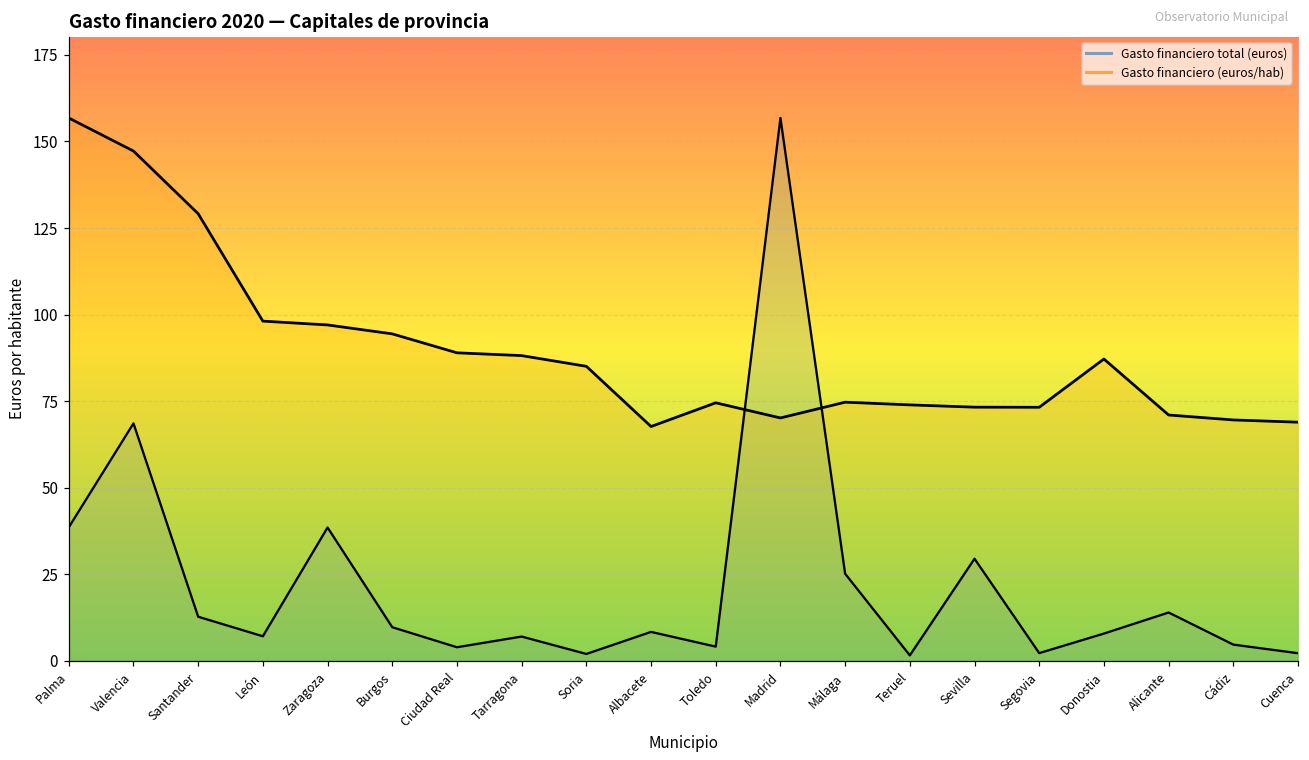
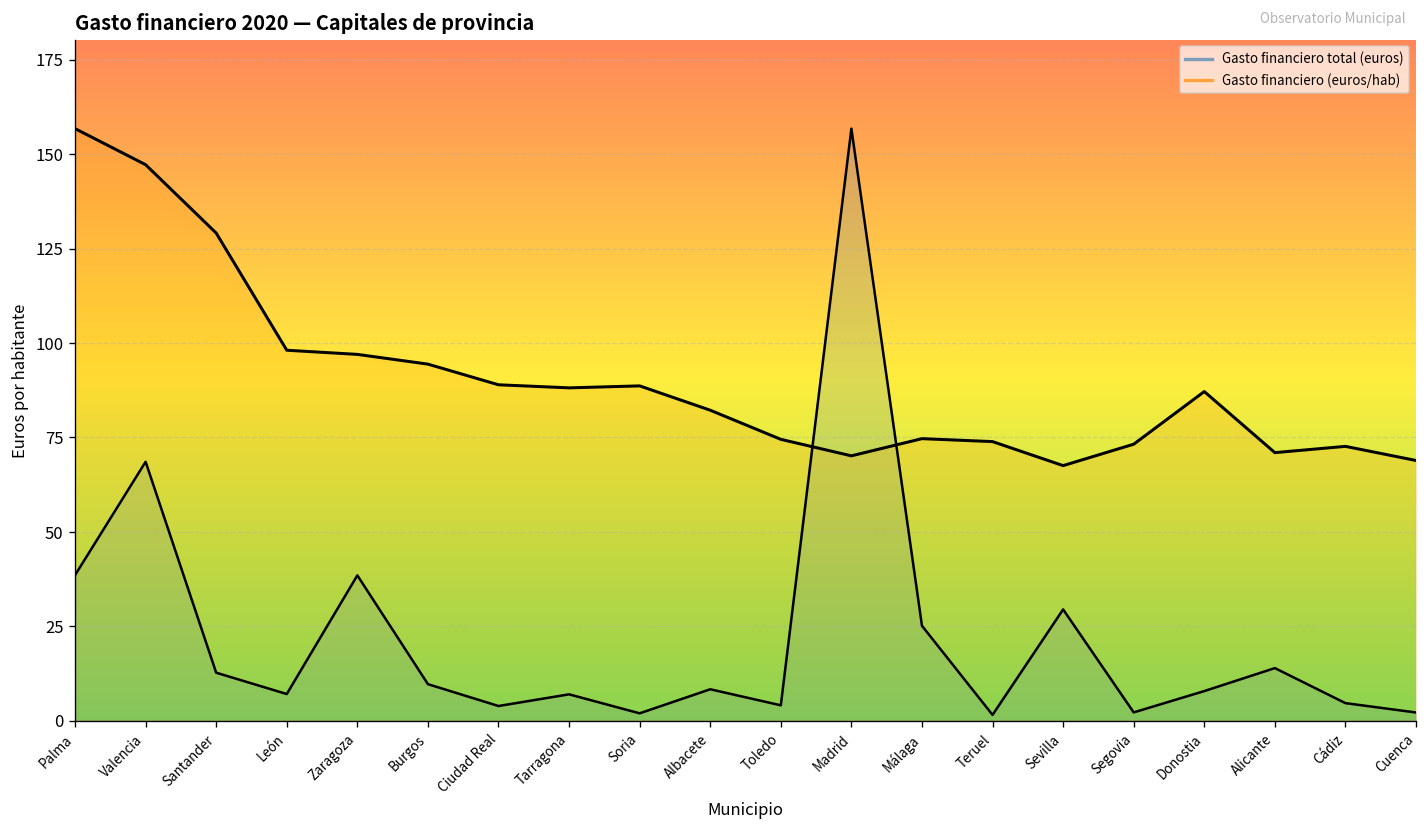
Gasto financiero (euros/hab), Soria: 85 -> 89
Gasto financiero (euros/hab), Albacete: 68 -> 82
Gasto financiero (euros/hab), Sevilla: 73 -> 68
Gasto financiero (euros/hab), Cádiz: 70 -> 73
